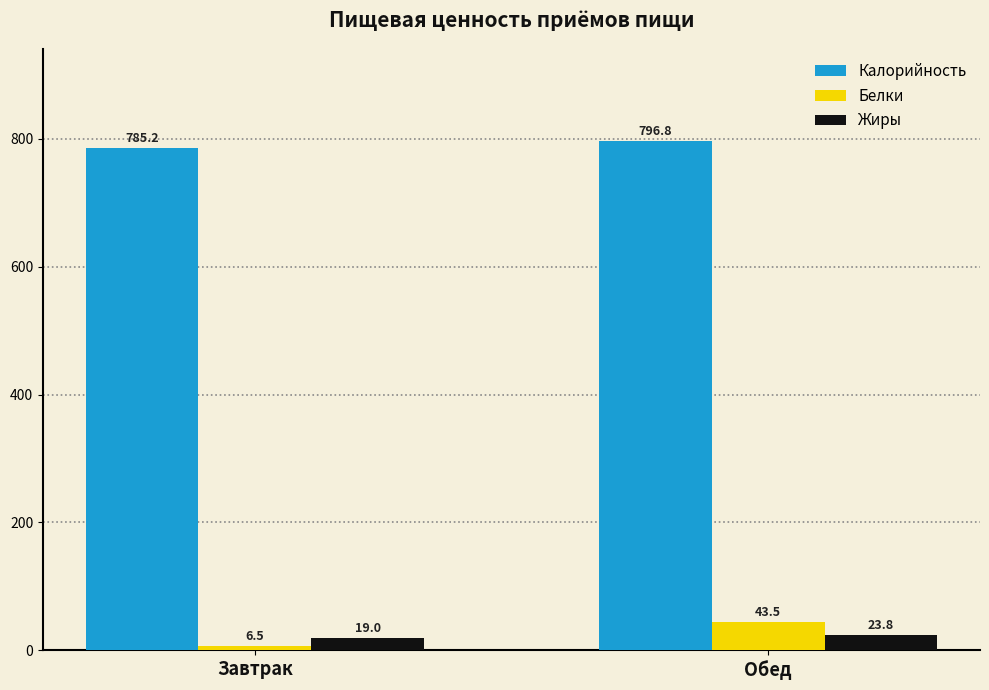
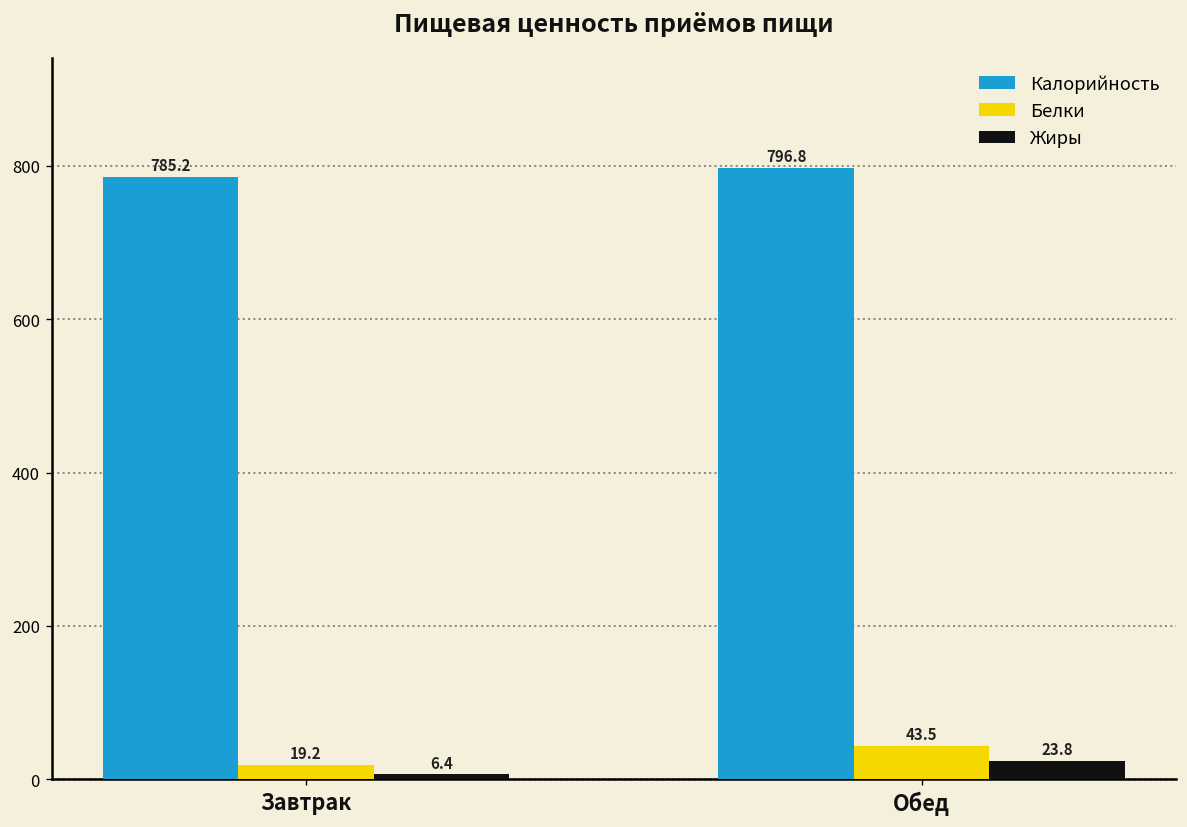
Белки, Завтрак: 6.5 -> 19.2
Жиры, Завтрак: 19.0 -> 6.4
